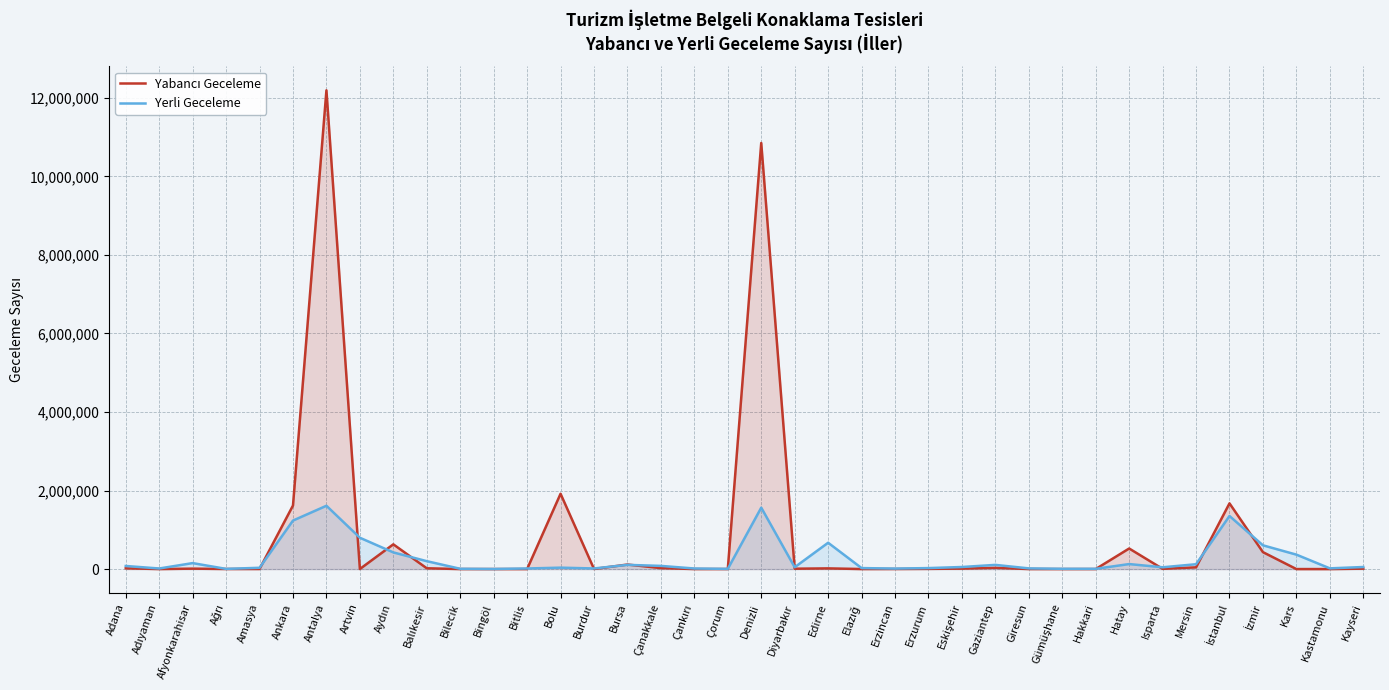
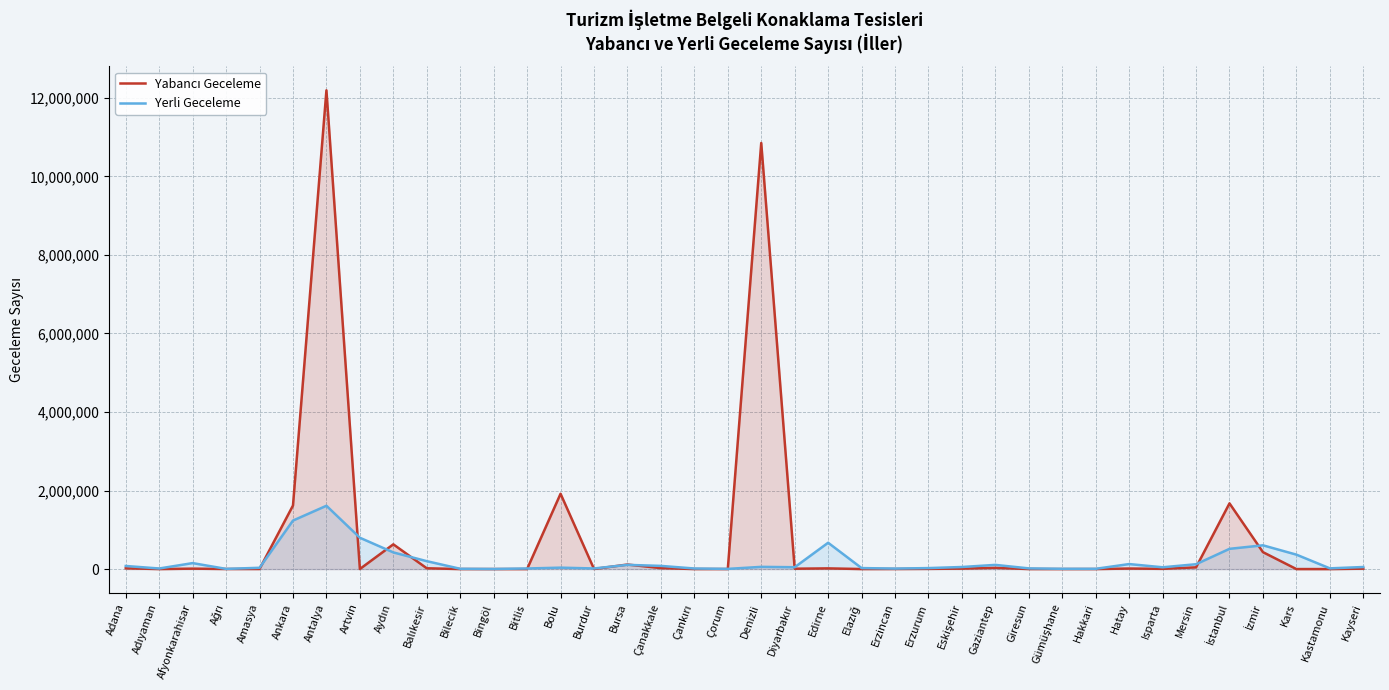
Yerli Geceleme, Denizli: 1,600,000 -> 100,000
Yabancı Geceleme, Hatay: 500,000 -> 0
Yerli Geceleme, İstanbul: 1,400,000 -> 500,000
